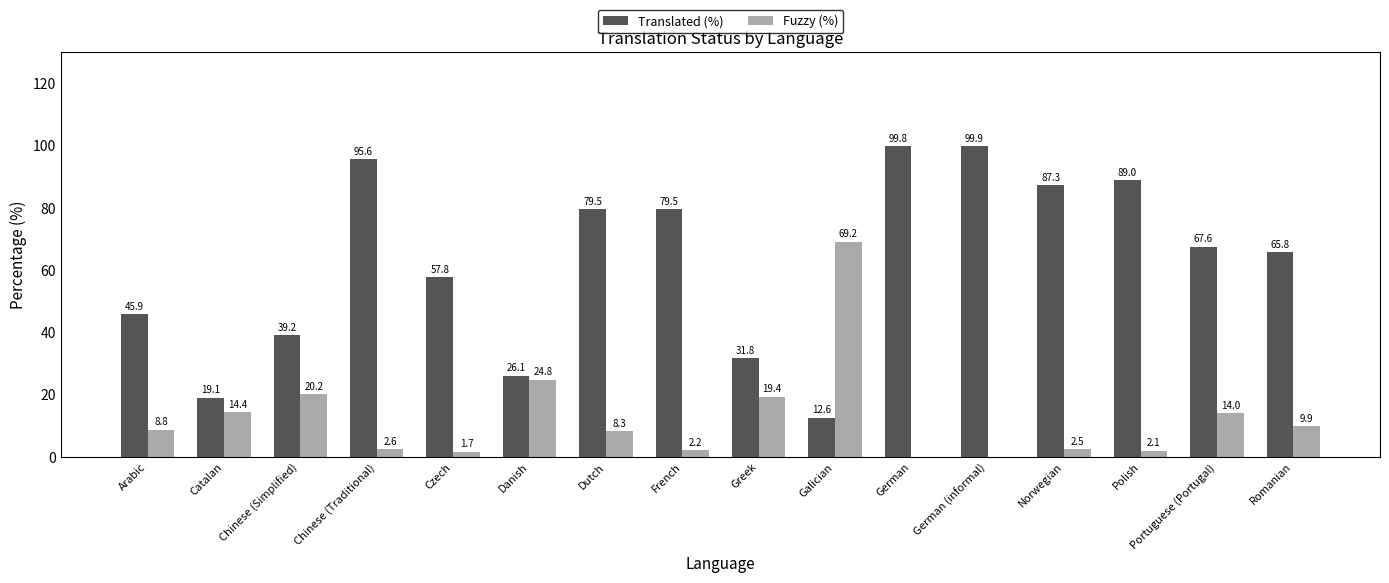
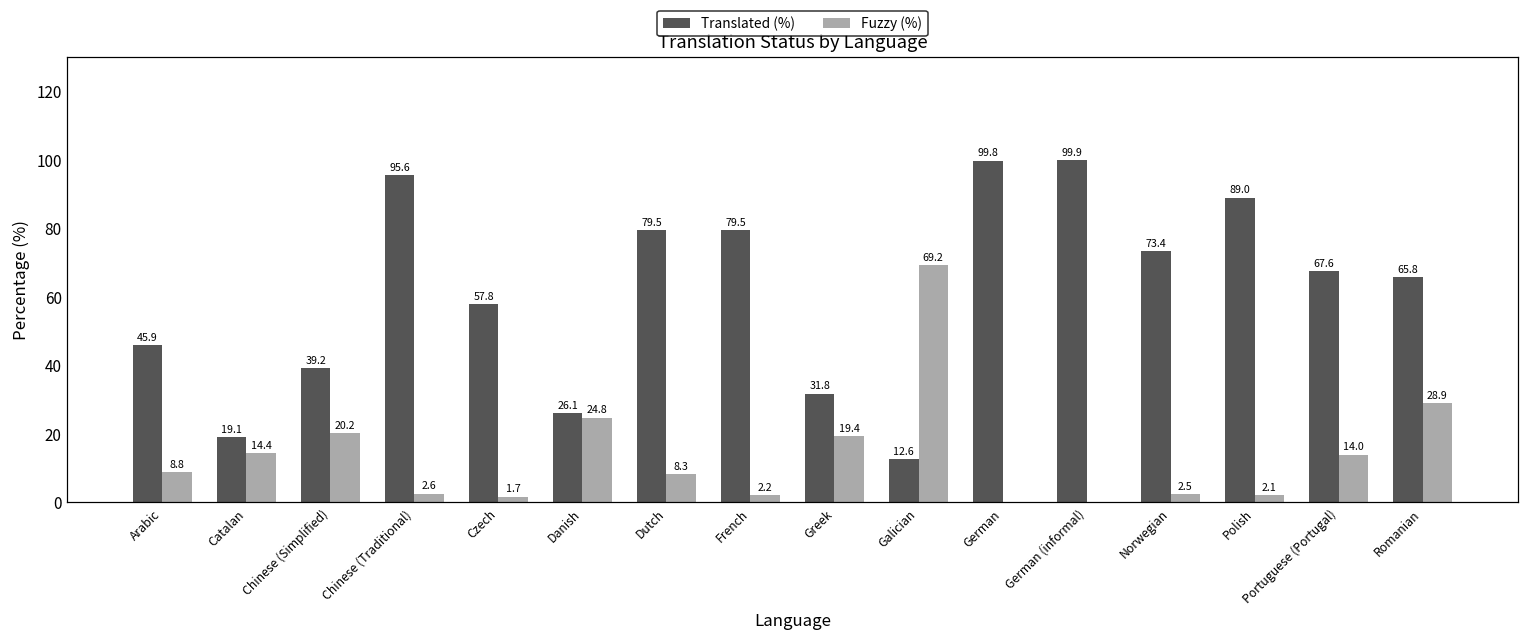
Translated (%), Norwegian: 87.3 -> 73.4
Fuzzy (%), Romanian: 9.9 -> 28.9
